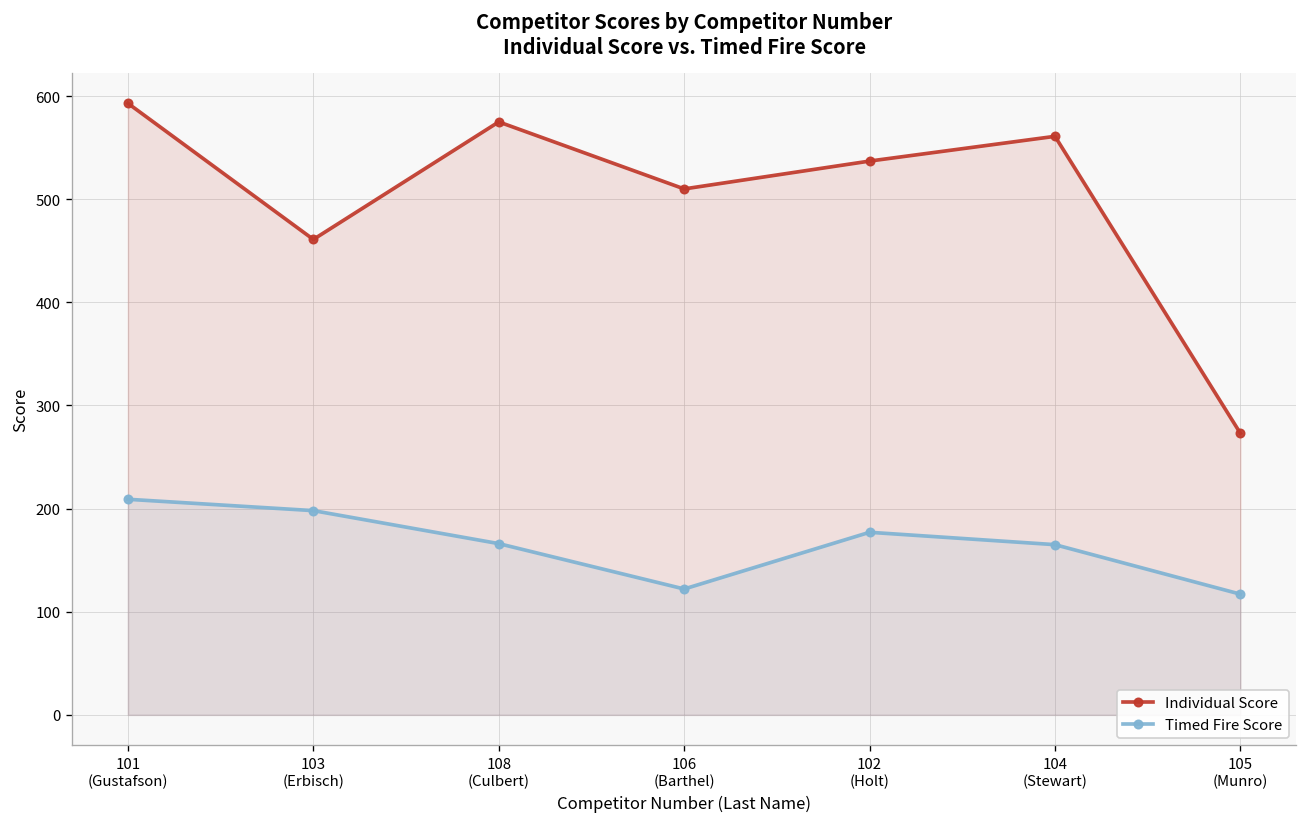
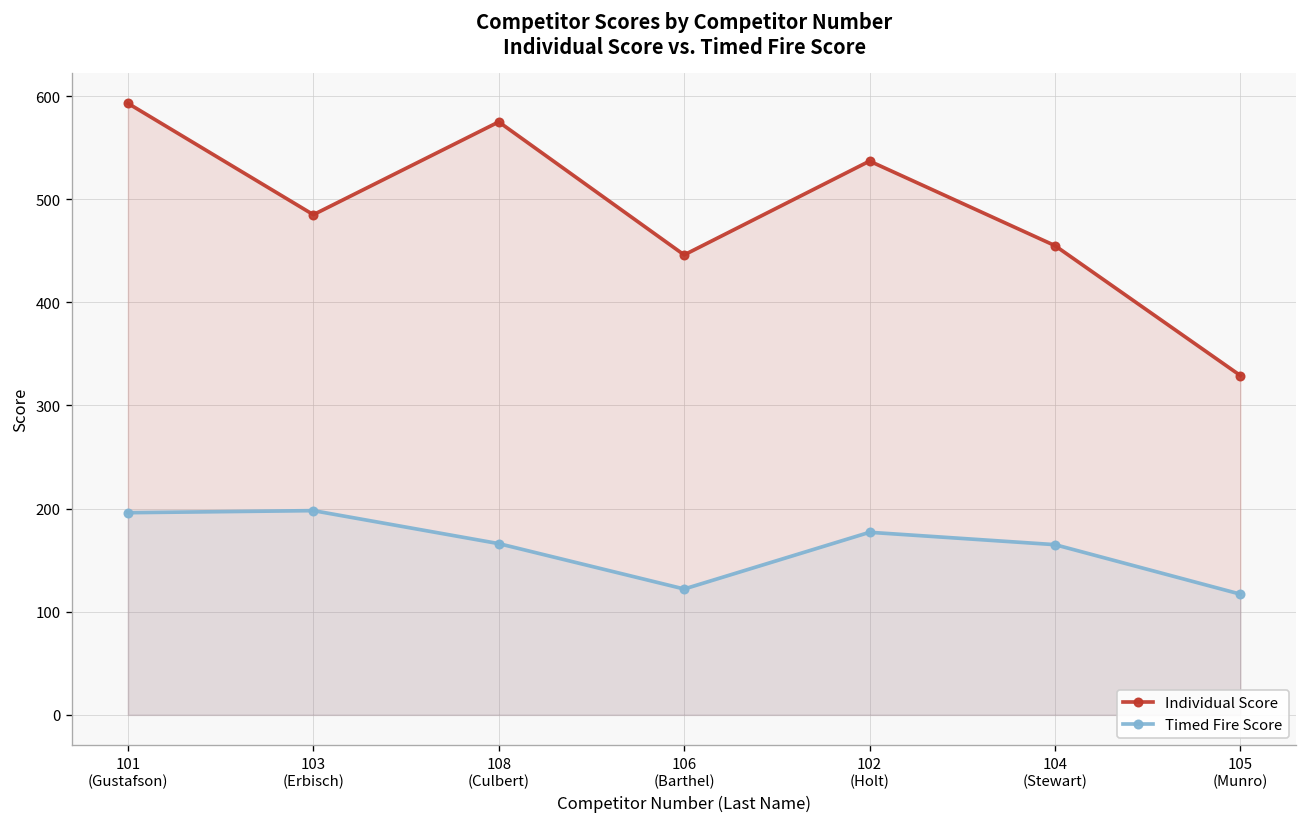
Timed Fire Score, 101 (Gustafson): 210 -> 200
Individual Score, 103 (Erbisch): 460 -> 490
Individual Score, 106 (Barthel): 510 -> 450
Individual Score, 104 (Stewart): 560 -> 460
Individual Score, 105 (Munro): 270 -> 330
